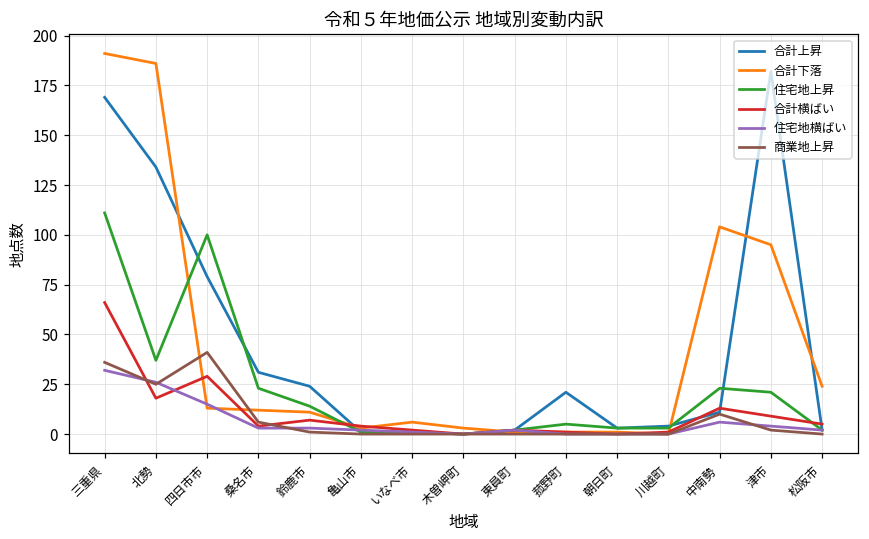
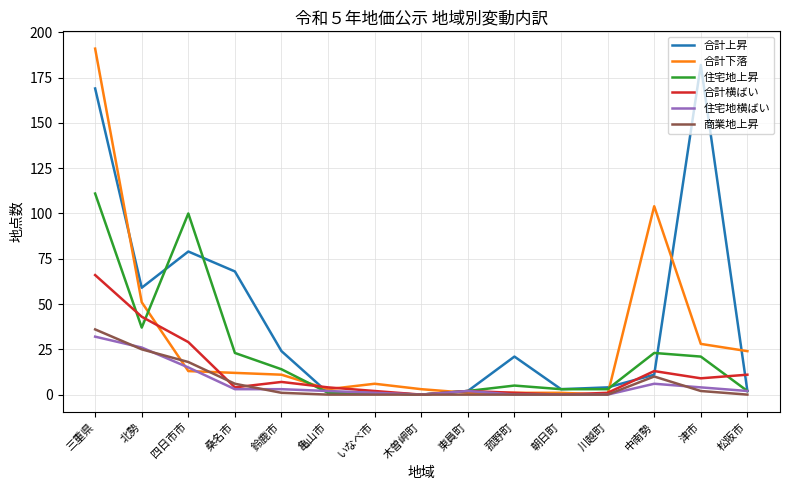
合計上昇, 北勢: 134 -> 59
合計下落, 北勢: 186 -> 51
合計横ばい, 北勢: 18 -> 43
商業地上昇, 四日市市: 41 -> 18
合計上昇, 桑名市: 31 -> 68
合計下落, 津市: 95 -> 28
合計横ばい, 松阪市: 5 -> 11
